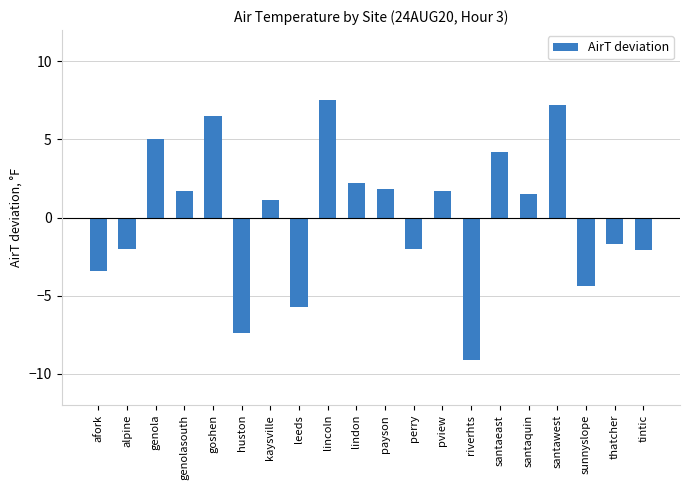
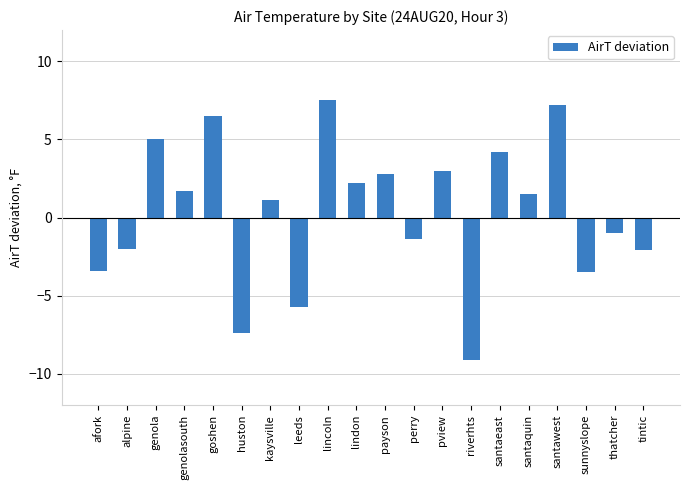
payson: 1.8 -> 2.8
perry: -2.0 -> -1.4
pview: 1.7 -> 3.0
sunnyslope: -4.4 -> -3.5
thatcher: -1.7 -> -1.0
